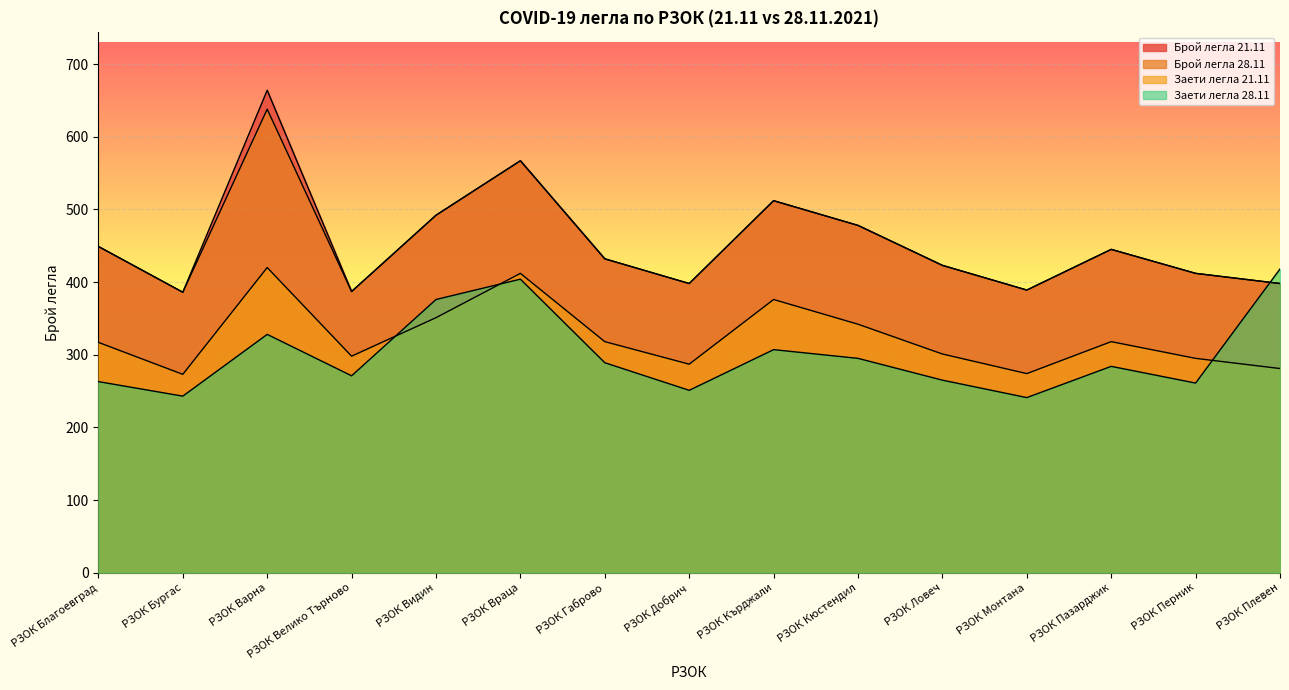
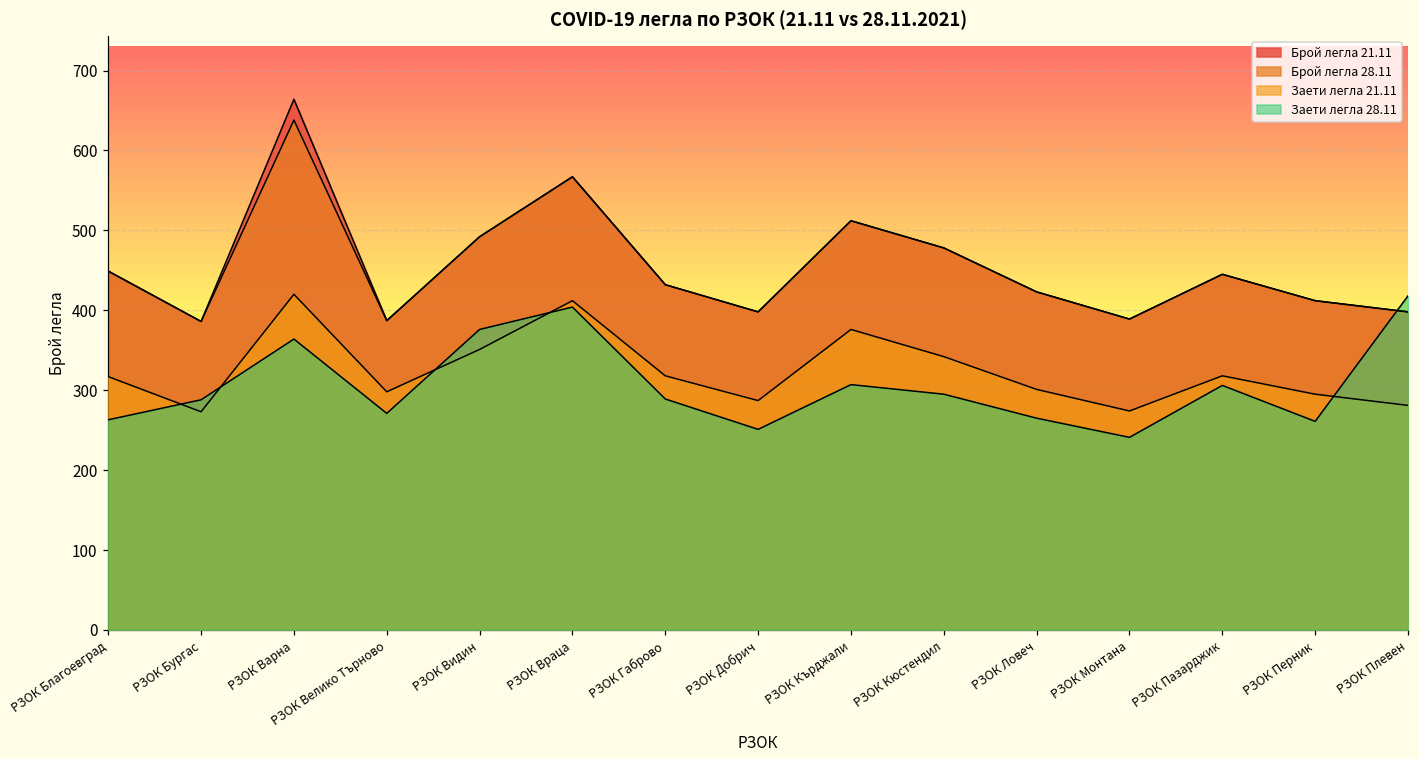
Заети легла 28.11, РЗОК Бургас: 240 -> 290
Заети легла 28.11, РЗОК Варна: 330 -> 360
Заети легла 28.11, РЗОК Пазарджик: 280 -> 310
